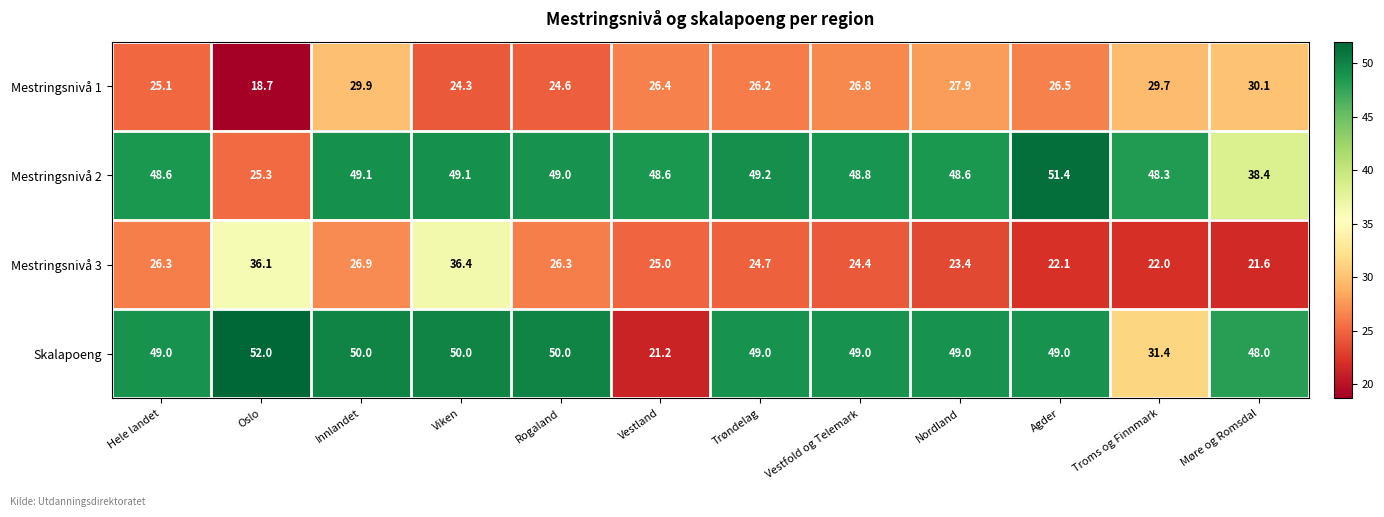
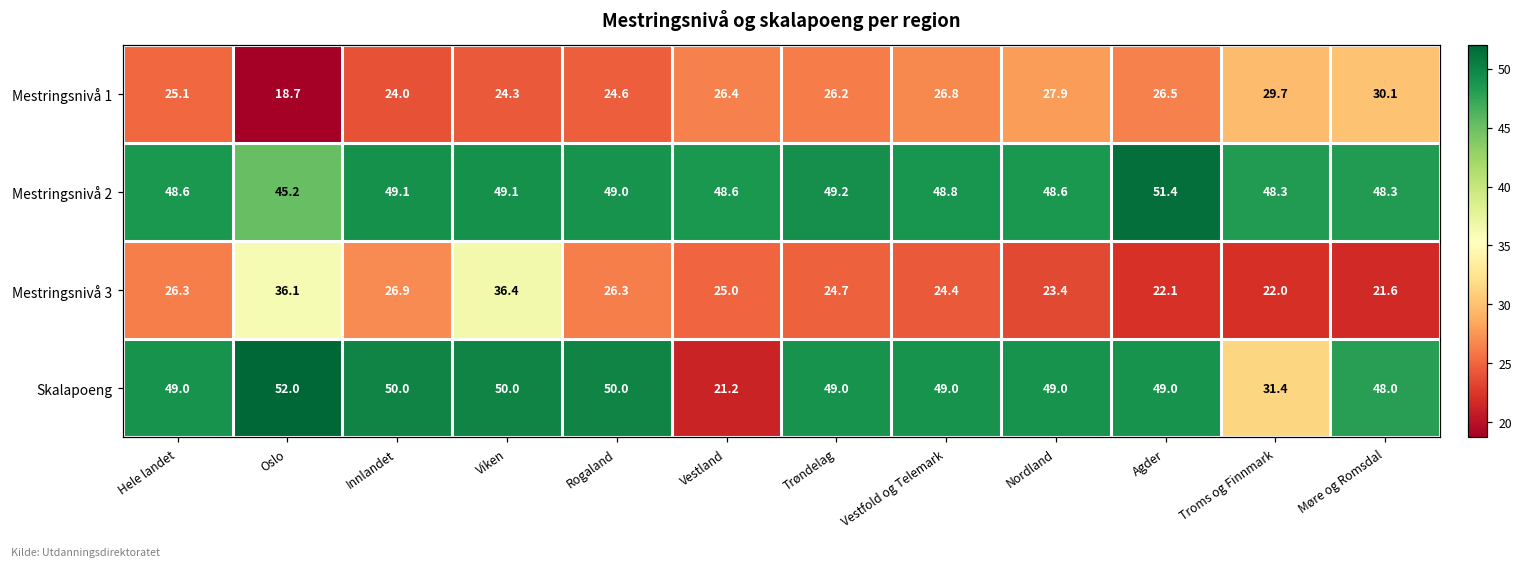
Mestringsnivå 1, Innlandet: 29.9 -> 24.0
Mestringsnivå 2, Oslo: 25.3 -> 45.2
Mestringsnivå 2, Møre og Romsdal: 38.4 -> 48.3
